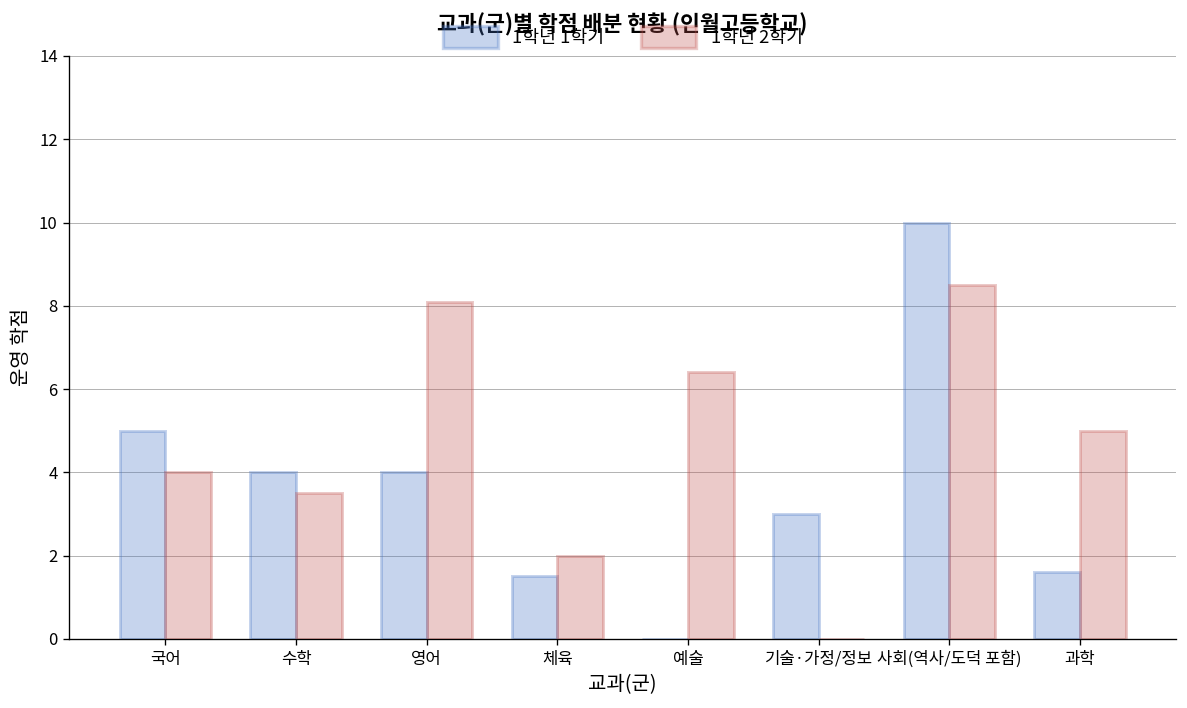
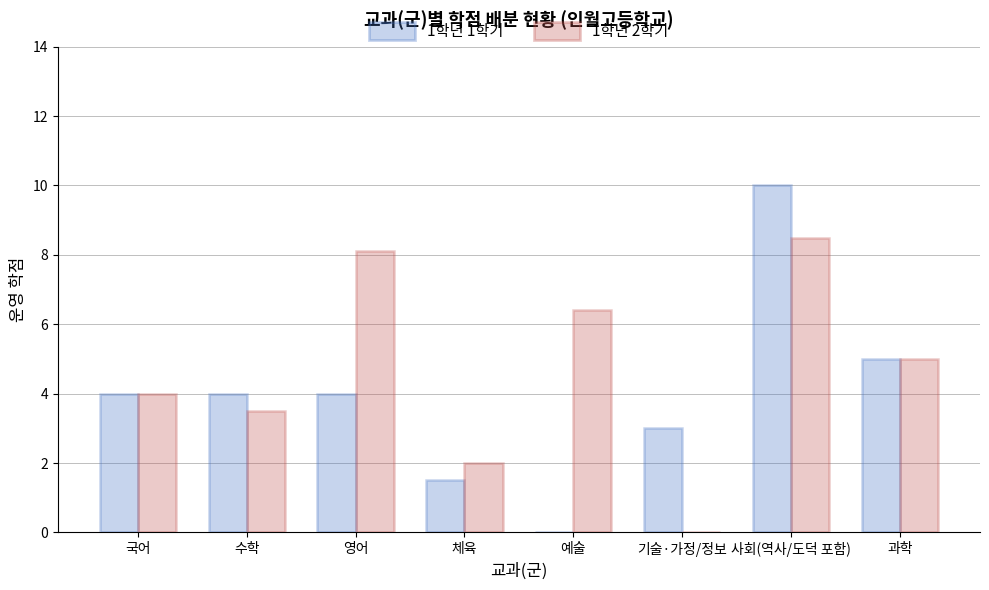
1학년 1학기, 국어: 5 -> 4
1학년 1학기, 과학: 1.6 -> 5.0
